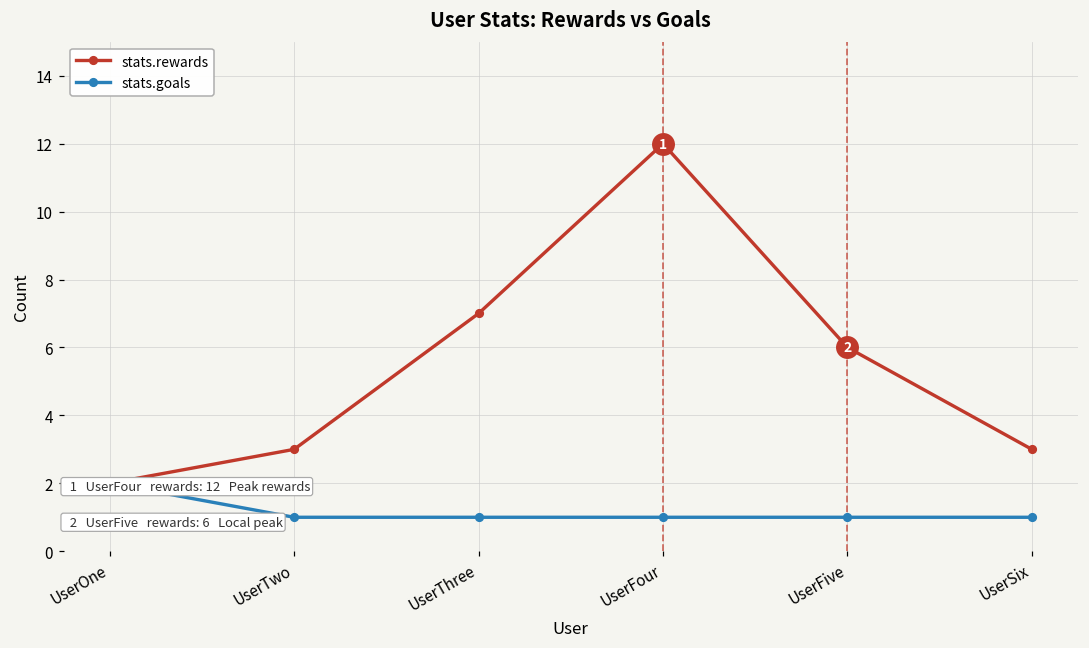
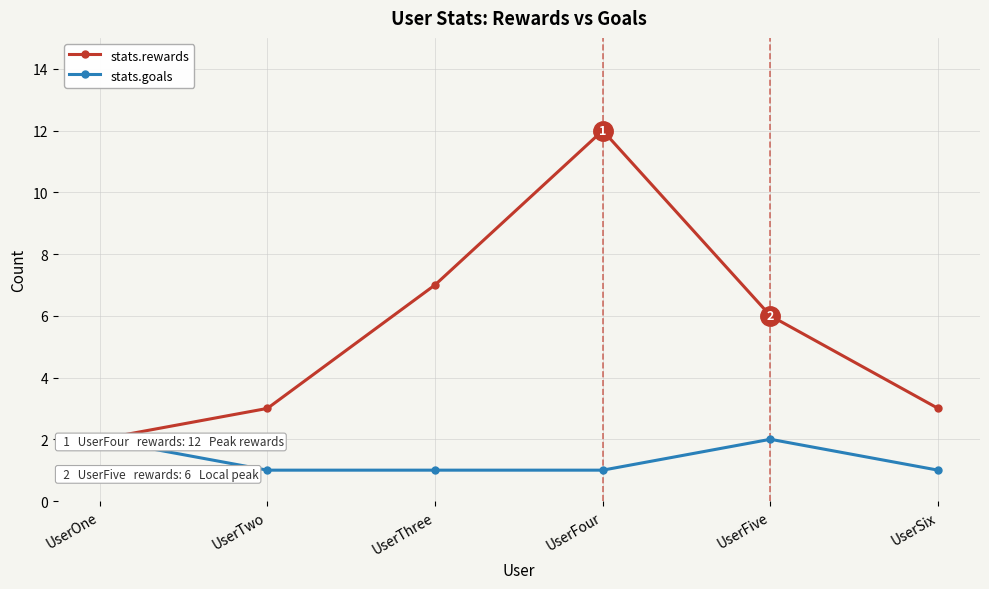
stats.goals, UserFive: 1 -> 2
